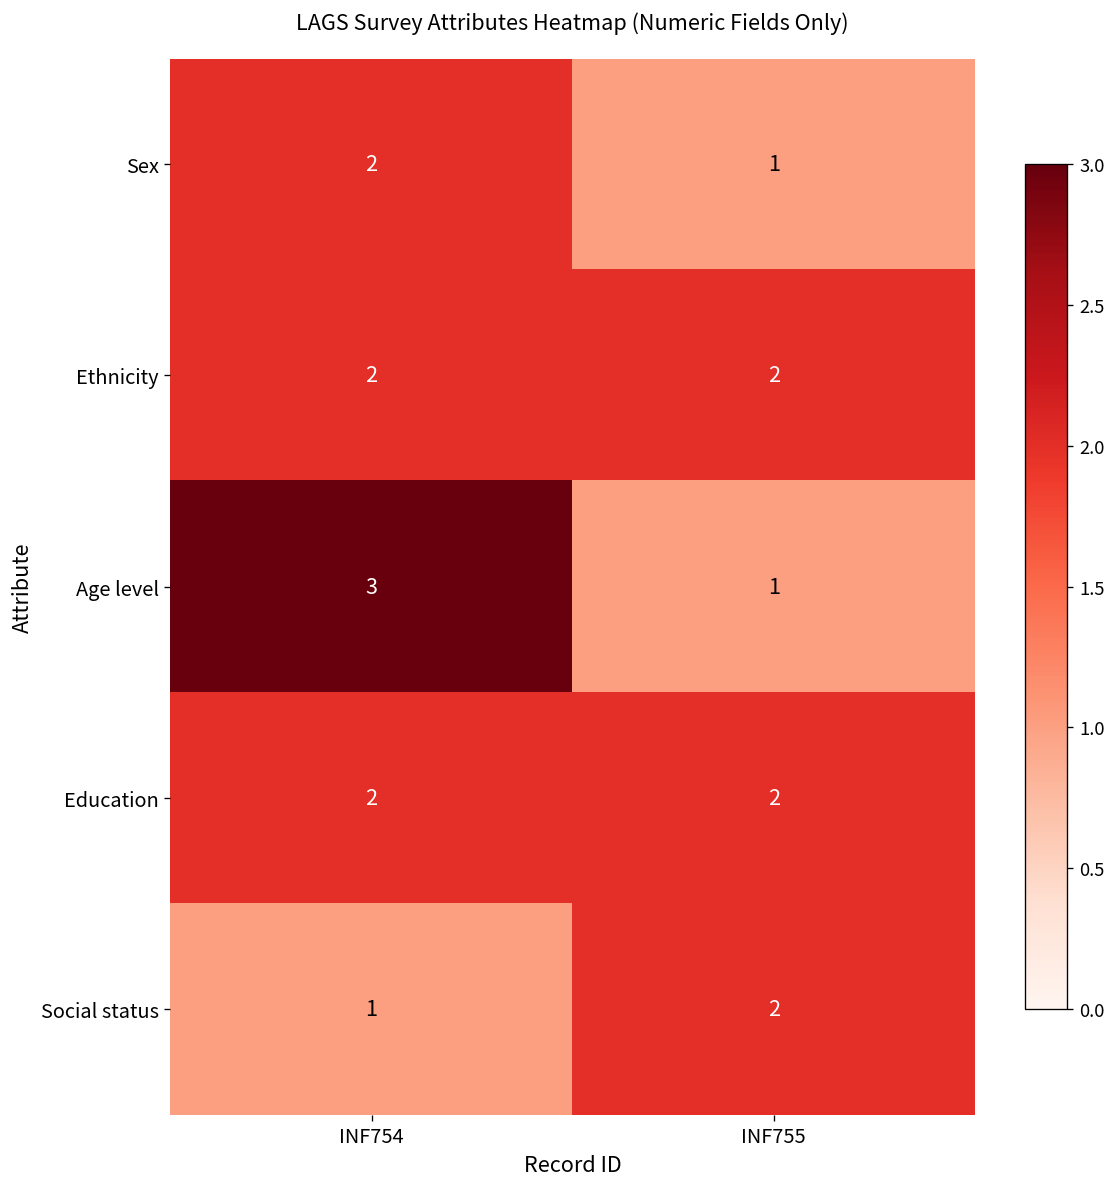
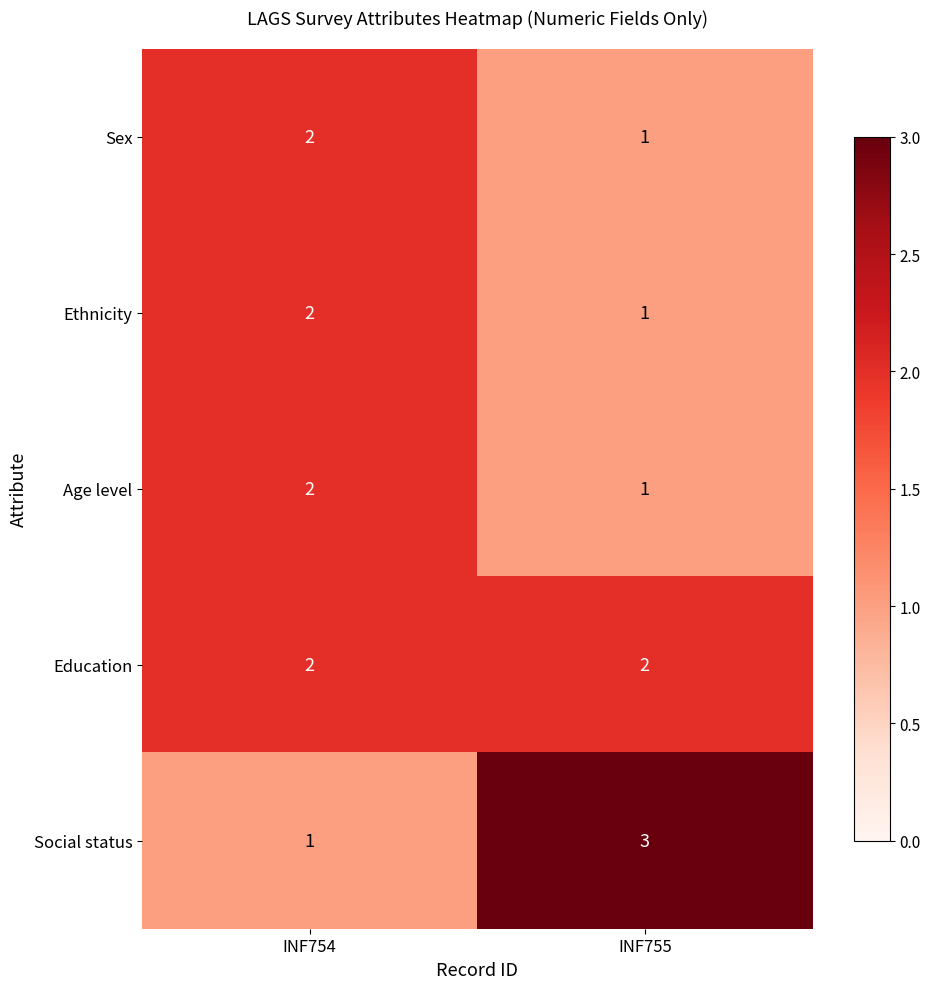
Ethnicity, INF755: 2 -> 1
Age level, INF754: 3 -> 2
Social status, INF755: 2 -> 3
